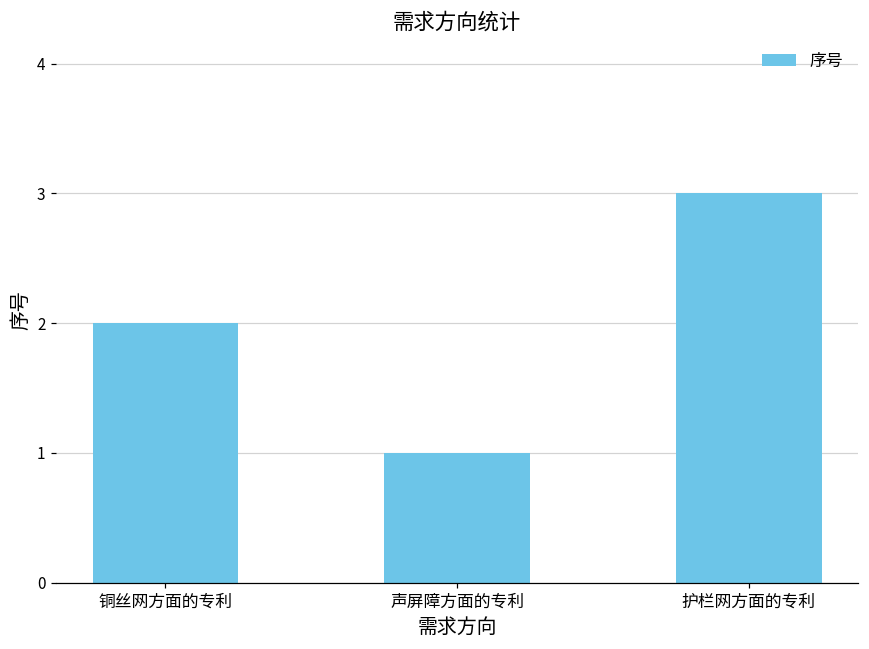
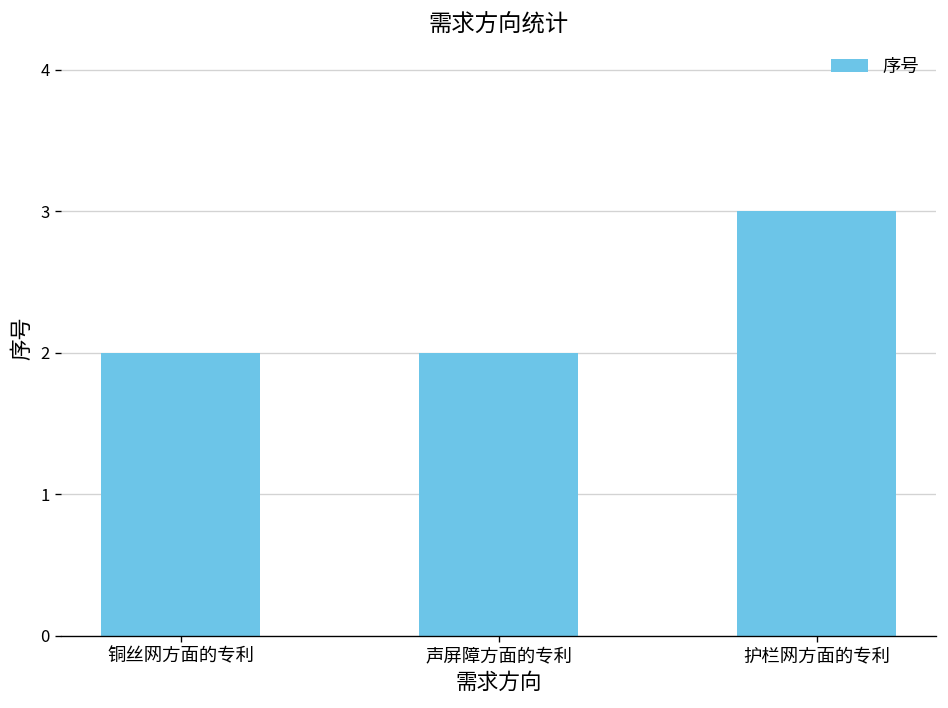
声屏障方面的专利: 1 -> 2
